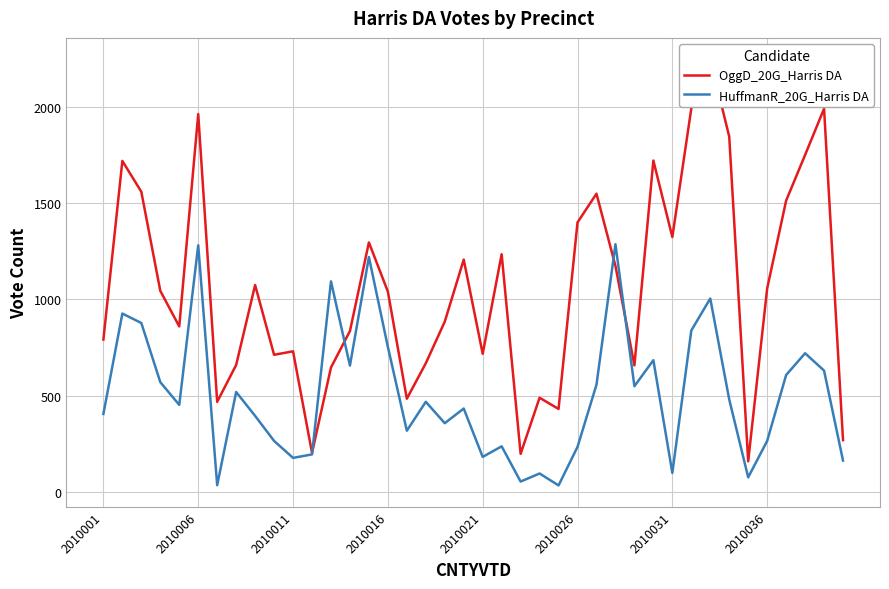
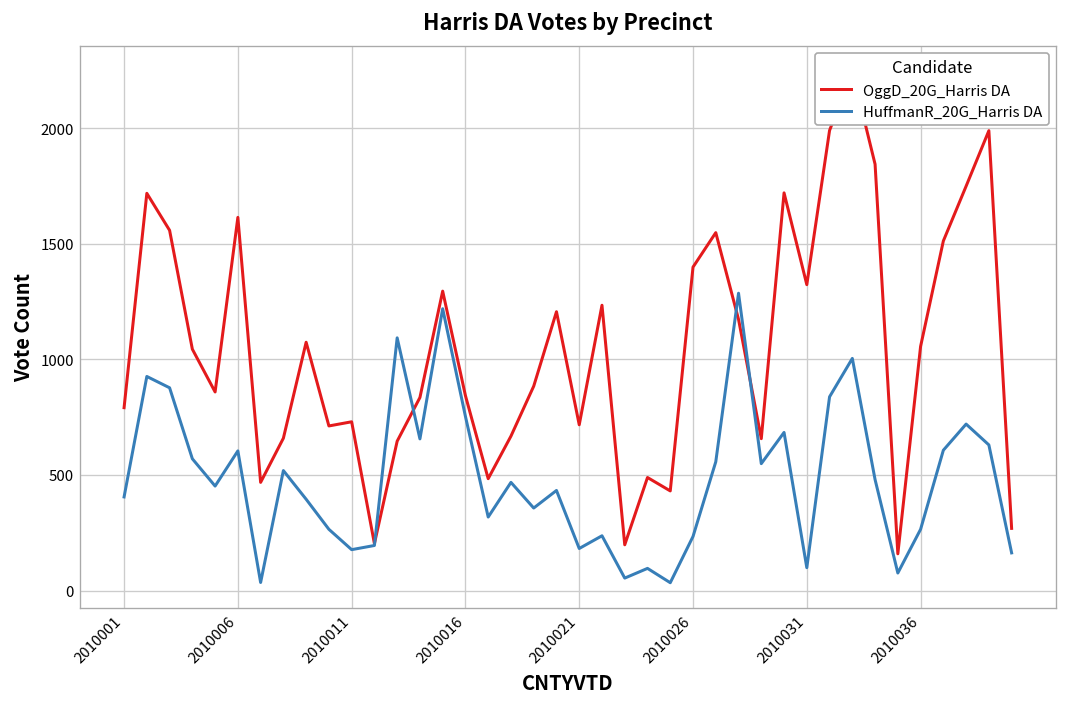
OggD_20G_Harris DA, 2010006: 1960 -> 1610
HuffmanR_20G_Harris DA, 2010006: 1280 -> 600
OggD_20G_Harris DA, 2010016: 1040 -> 840
